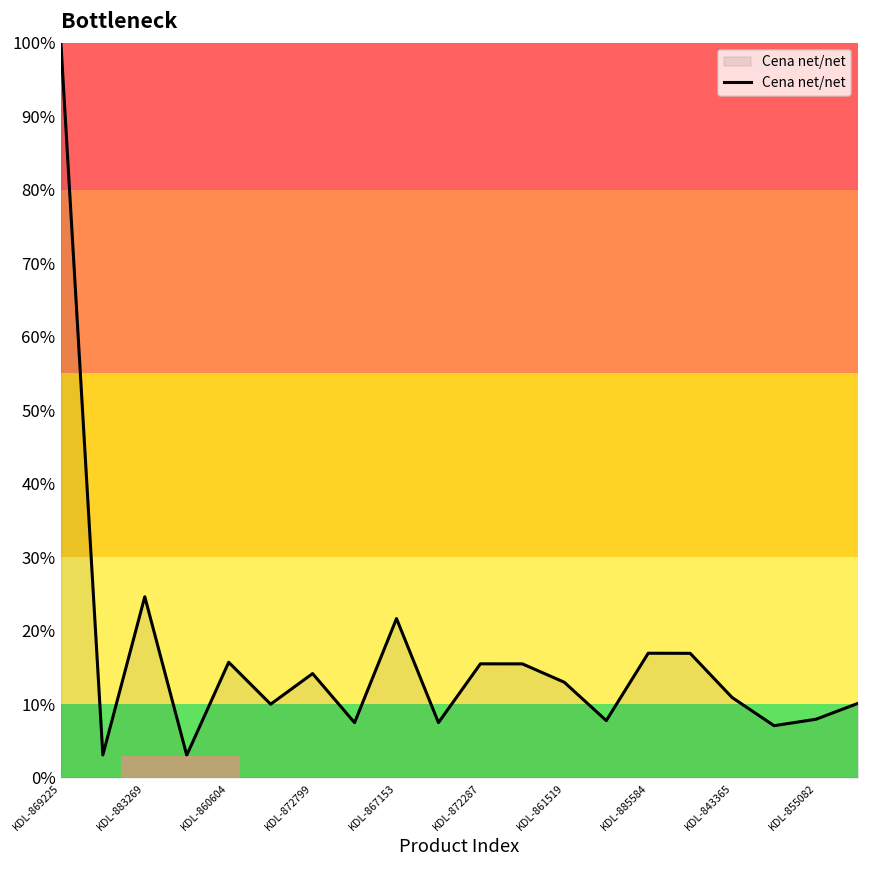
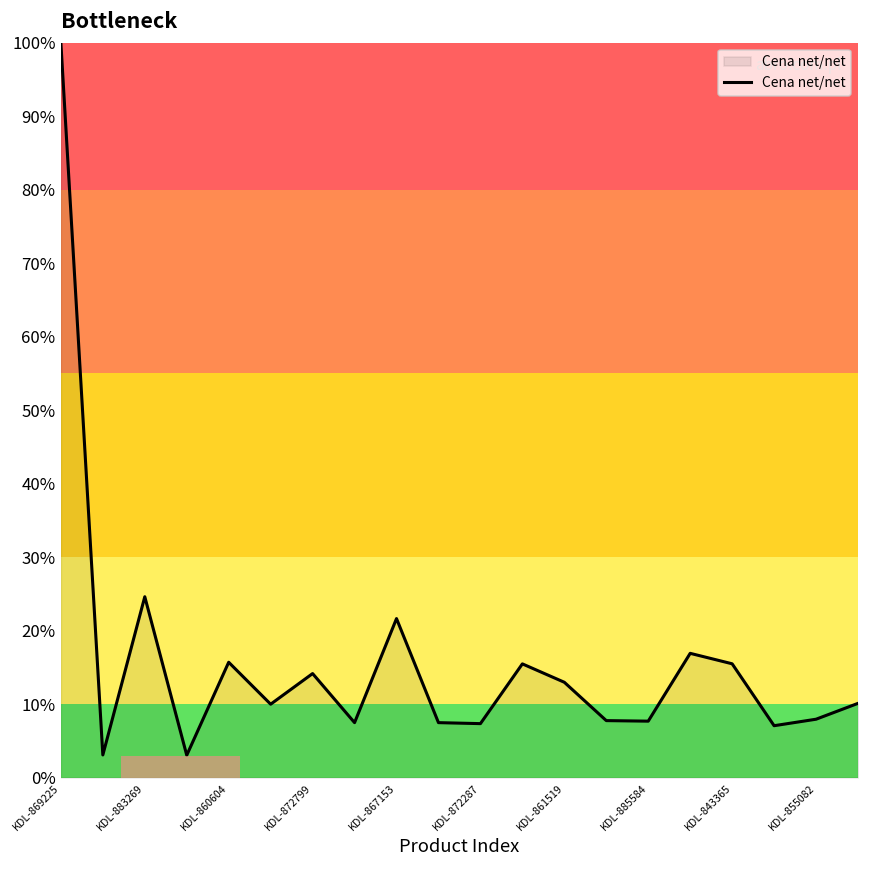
KDL-872287: 15% -> 7%
KDL-885584: 17% -> 8%
KDL-843365: 11% -> 15%
